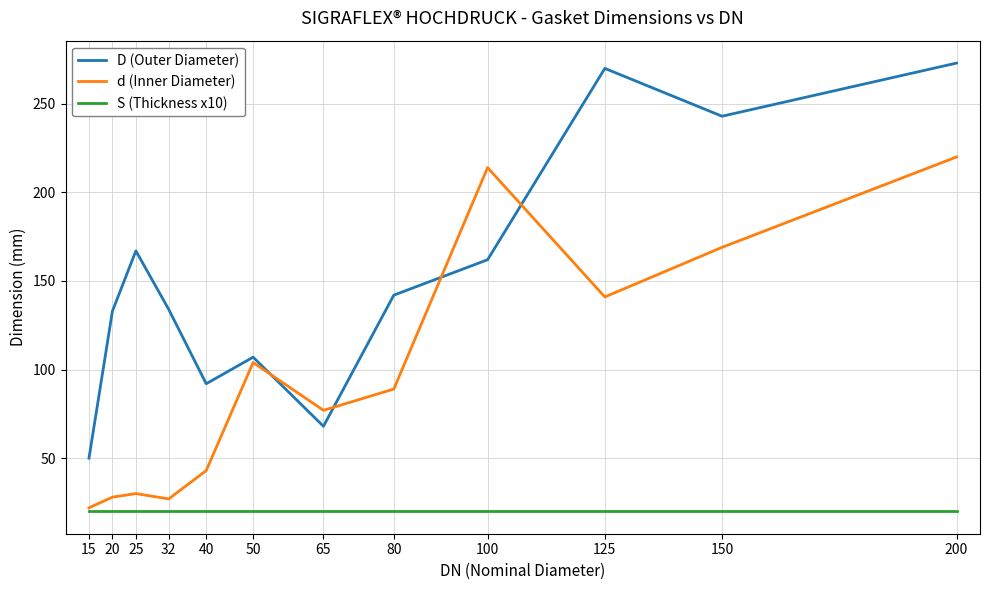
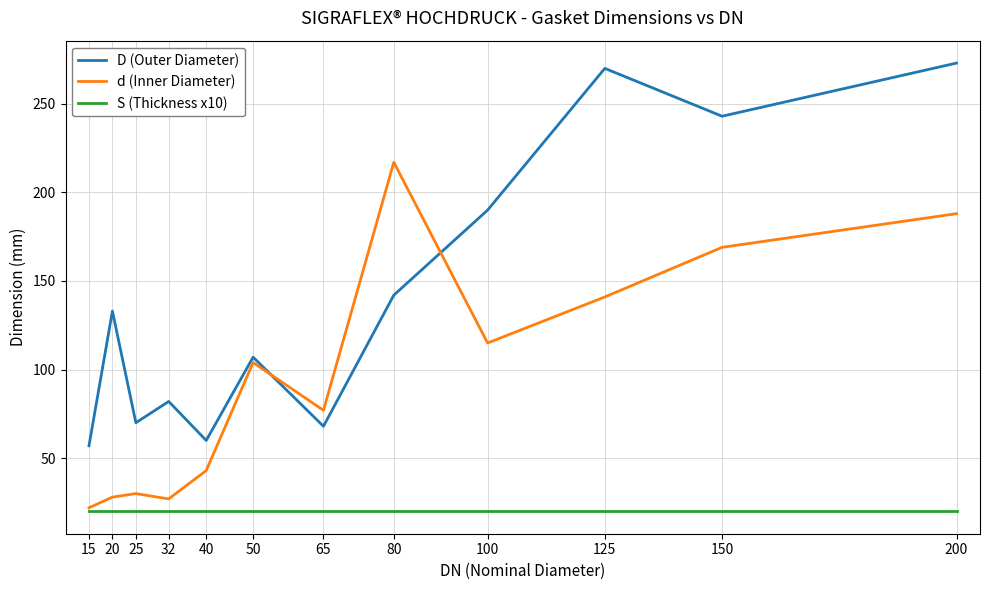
D (Outer Diameter), 15: 50 -> 57
D (Outer Diameter), 25: 167 -> 70
D (Outer Diameter), 32: 134 -> 82
D (Outer Diameter), 40: 92 -> 60
d (Inner Diameter), 80: 89 -> 217
D (Outer Diameter), 100: 162 -> 190
d (Inner Diameter), 100: 214 -> 115
d (Inner Diameter), 200: 220 -> 188
